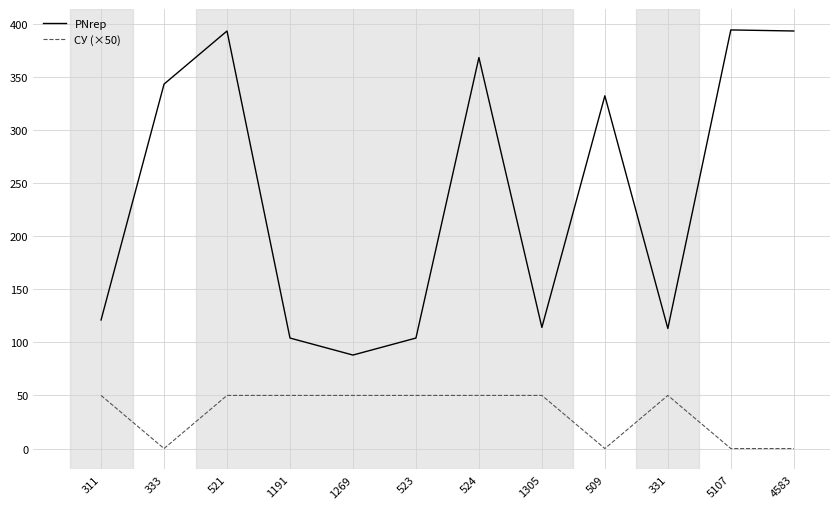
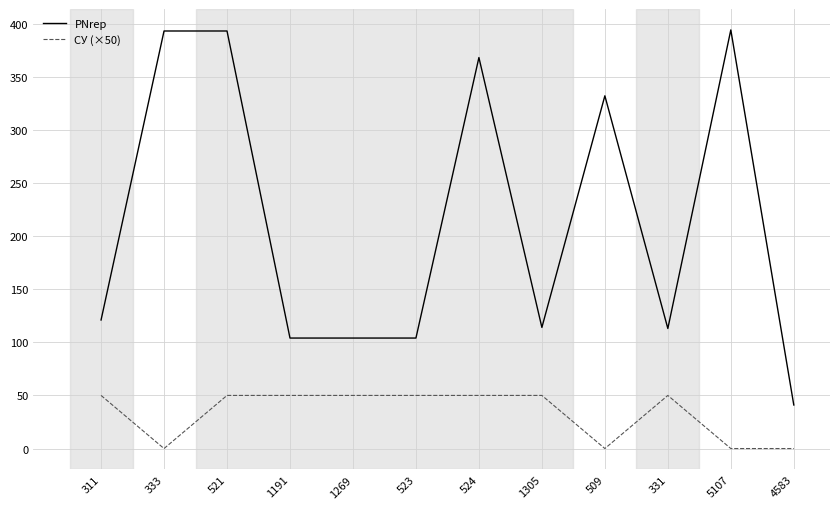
PNrep, 333: 343 -> 393
PNrep, 1269: 88 -> 104
PNrep, 4583: 393 -> 41
